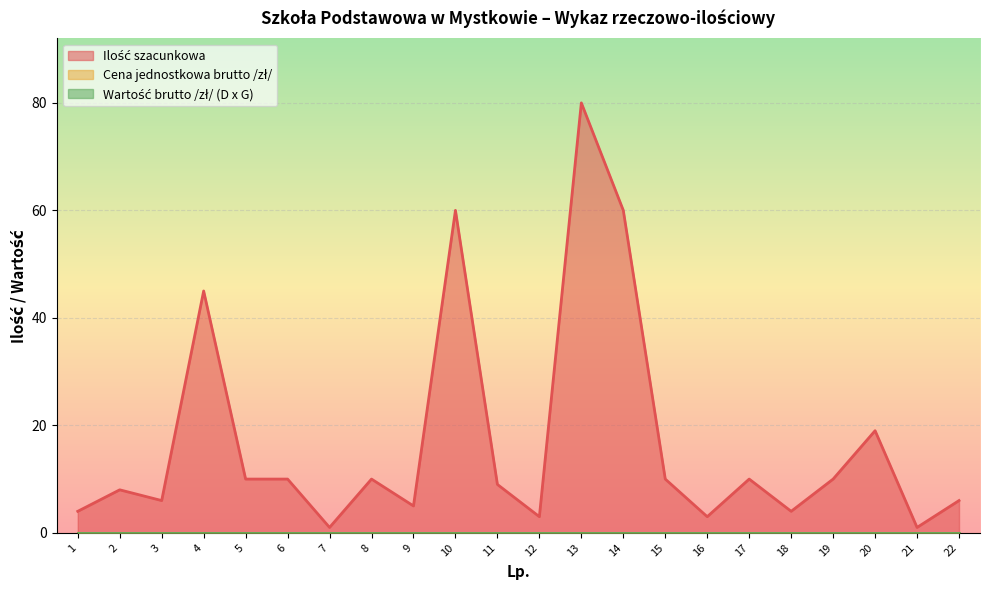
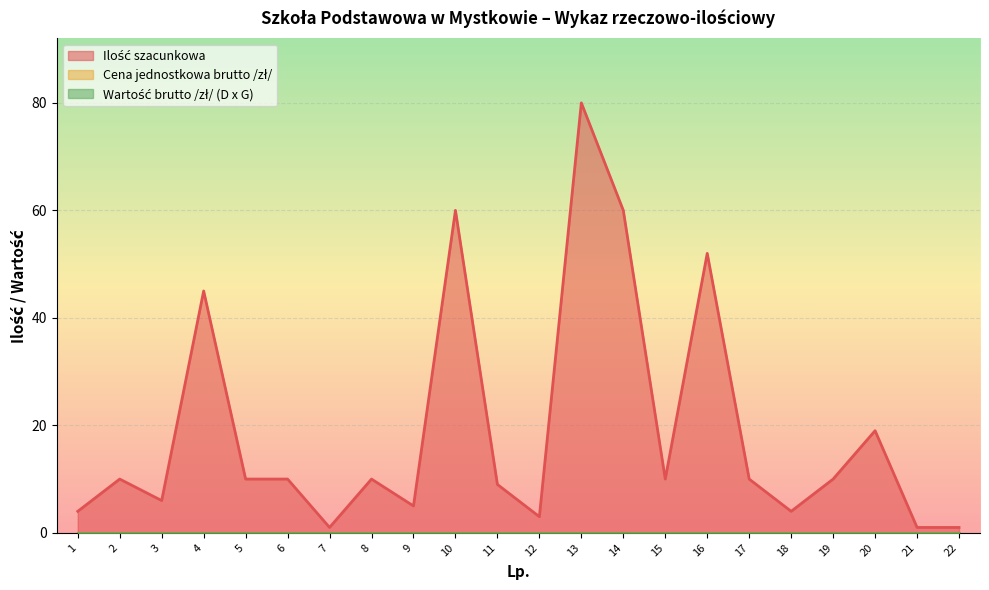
Ilość szacunkowa, 2: 8 -> 10
Ilość szacunkowa, 16: 3 -> 52
Ilość szacunkowa, 22: 6 -> 1
